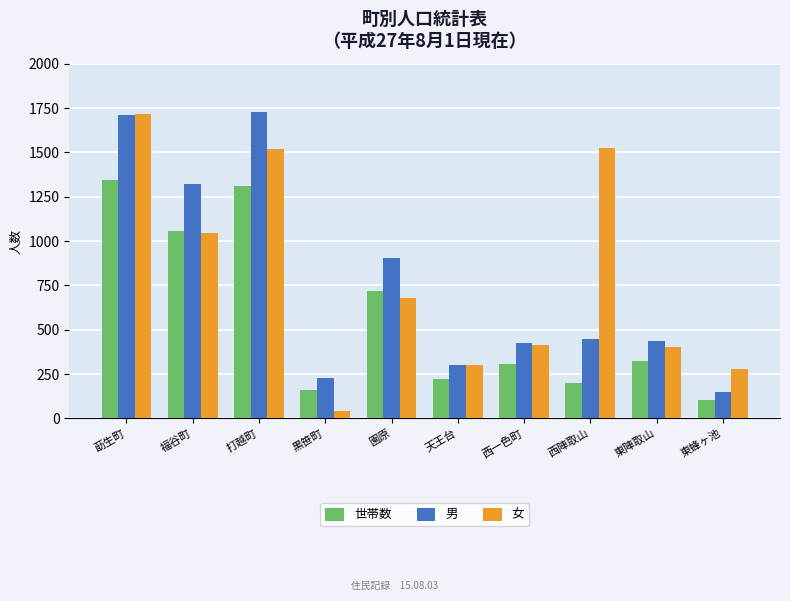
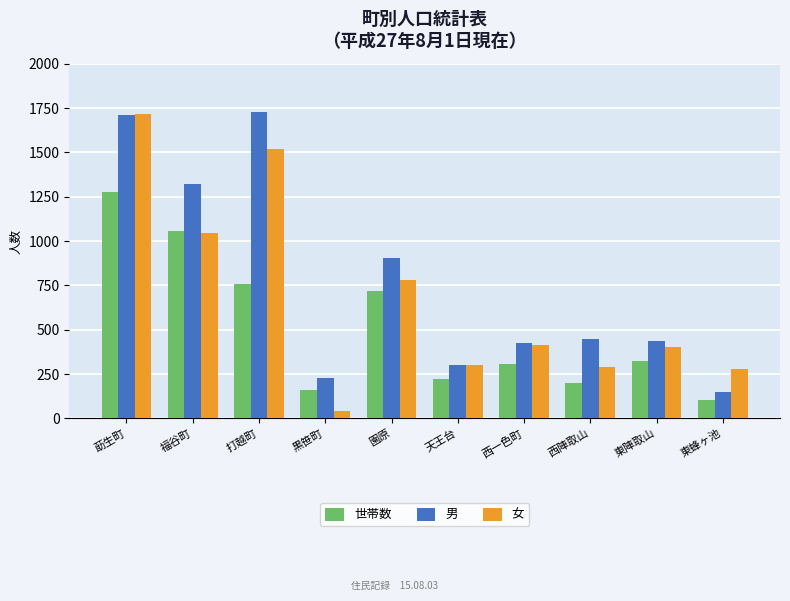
世帯数, 莇生町: 1350 -> 1280
世帯数, 打越町: 1310 -> 760
女, 園原: 680 -> 780
女, 西陣取山: 1530 -> 290
